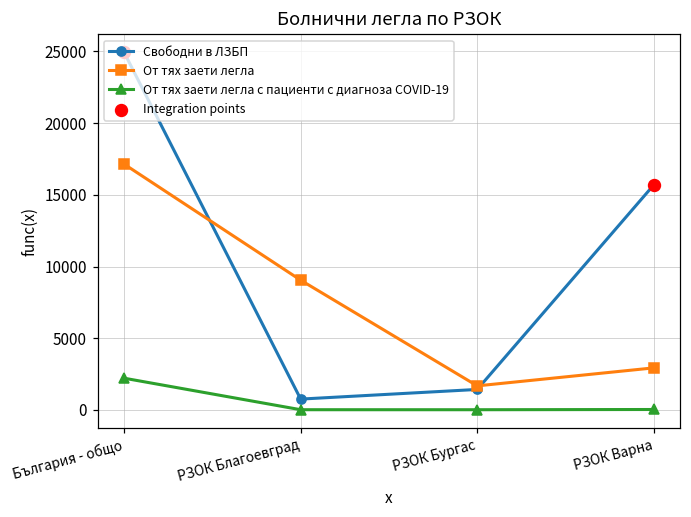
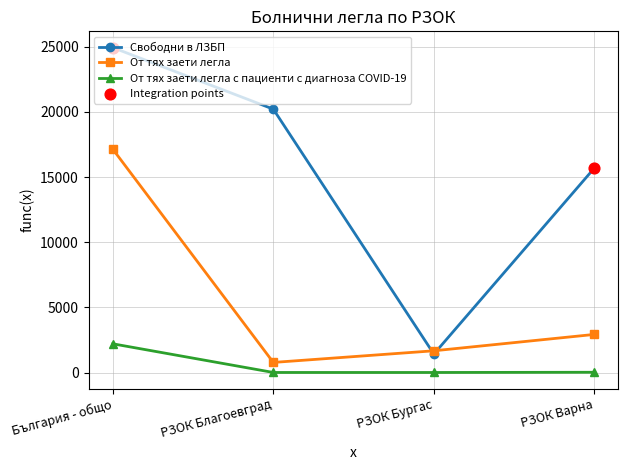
Свободни в ЛЗБП, РЗОК Благоевград: 800 -> 20200
От тях заети легла, РЗОК Благоевград: 9000 -> 800
